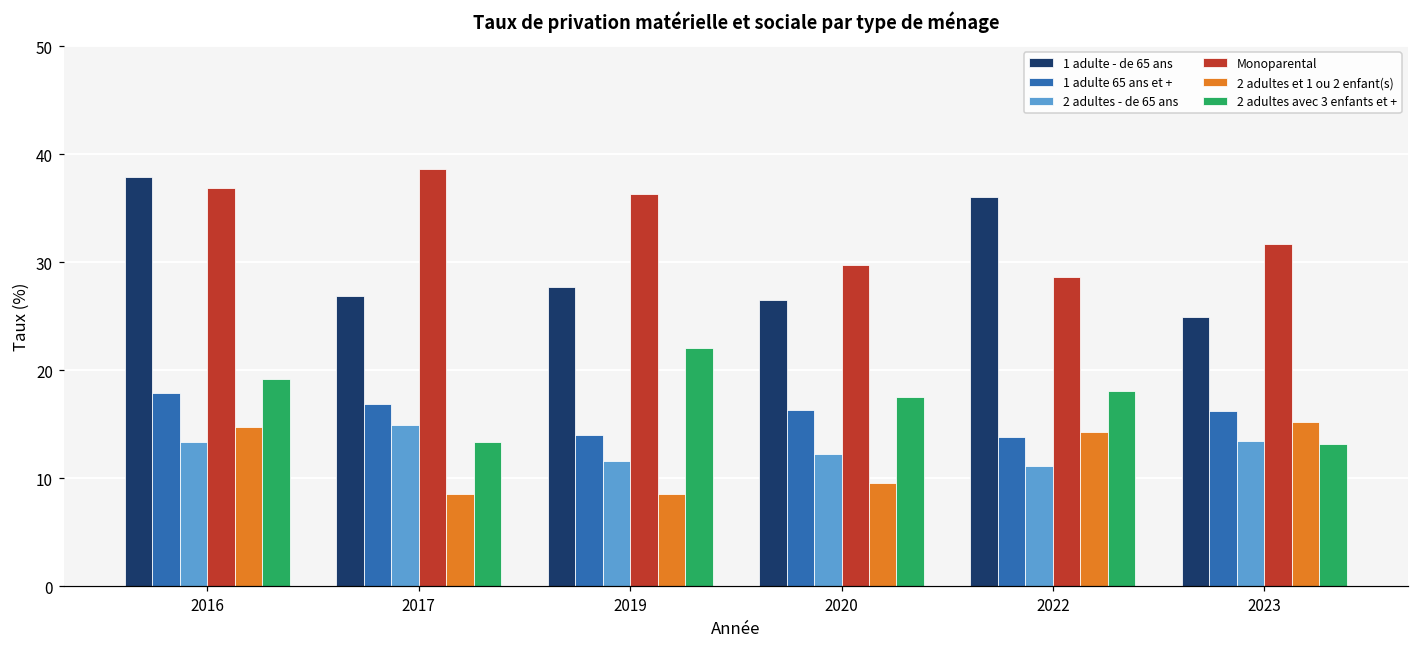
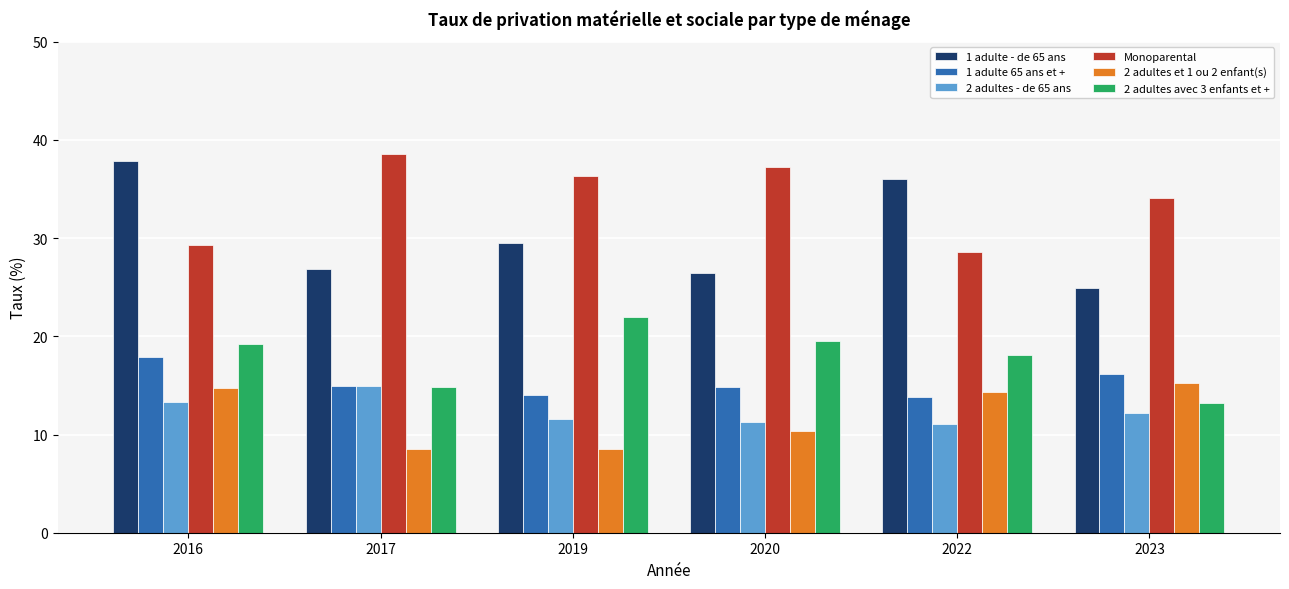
Monoparental, 2016: 37 -> 29
1 adulte 65 ans et +, 2017: 17 -> 15
2 adultes avec 3 enfants et +, 2017: 13 -> 15
1 adulte - de 65 ans, 2019: 28 -> 30
1 adulte 65 ans et +, 2020: 16 -> 15
2 adultes - de 65 ans, 2020: 12 -> 11
Monoparental, 2020: 30 -> 37
2 adultes et 1 ou 2 enfant(s), 2020: 9.5 -> 10.4
2 adultes avec 3 enfants et +, 2020: 18 -> 20
2 adultes - de 65 ans, 2023: 13 -> 12
Monoparental, 2023: 32 -> 34
